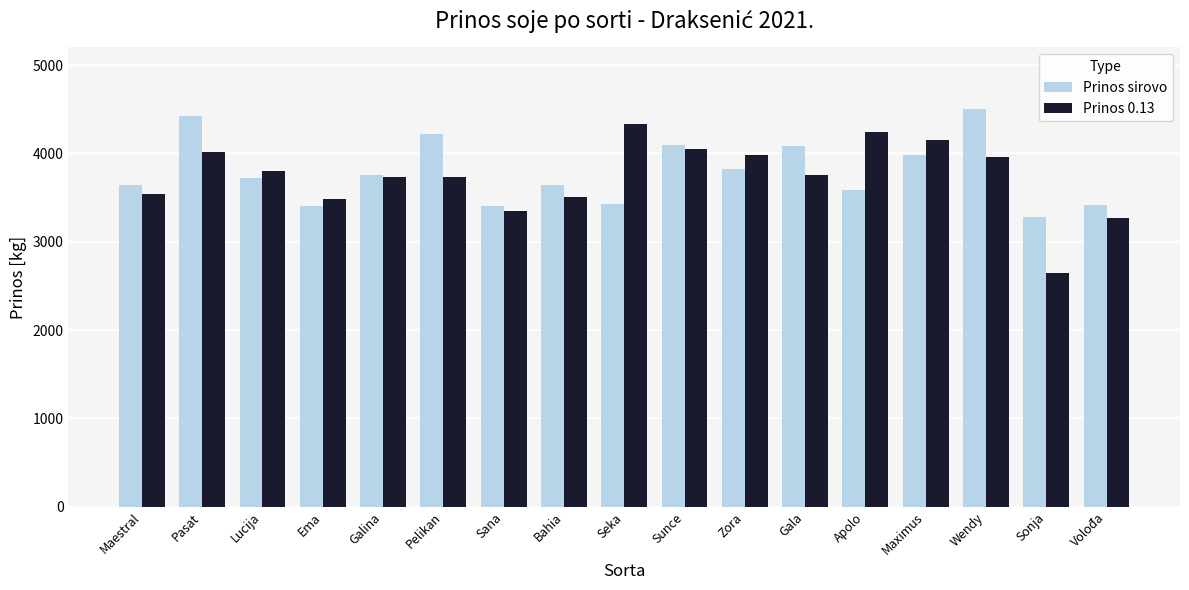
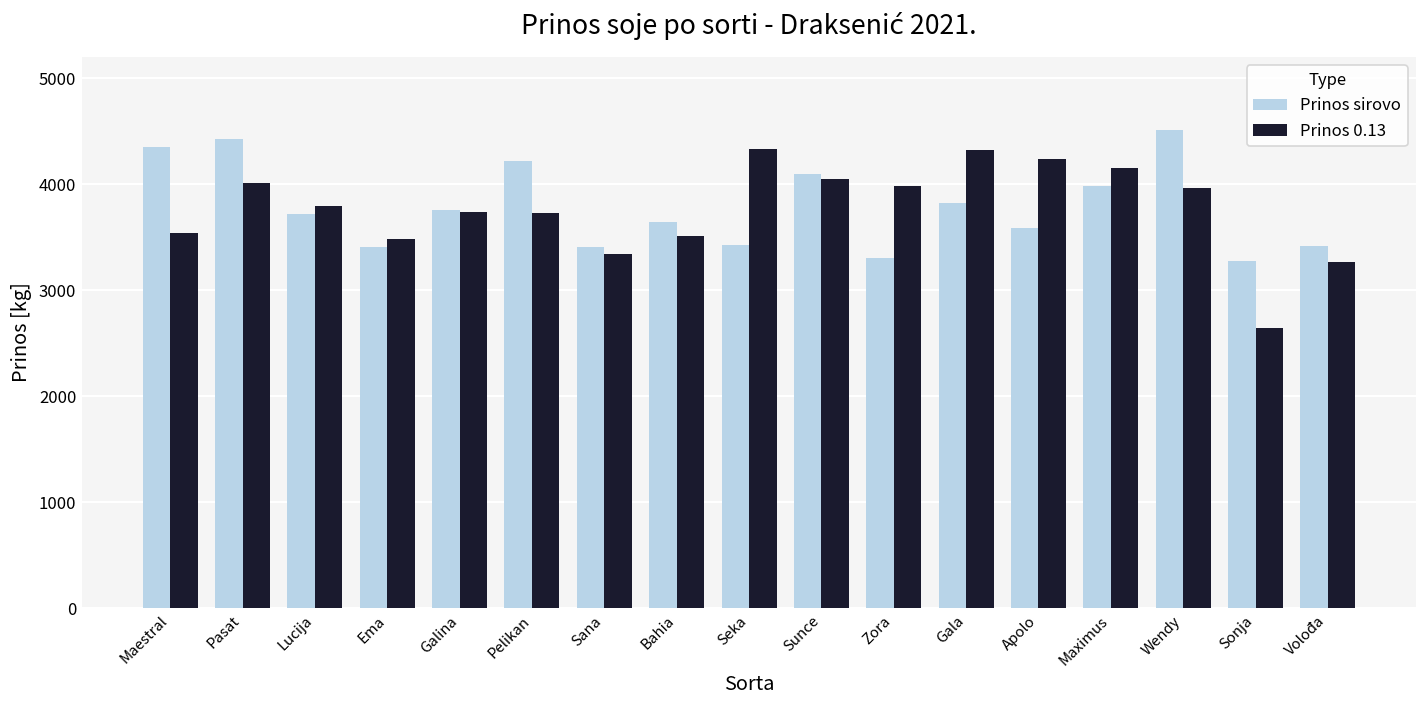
Prinos sirovo, Maestral: 3600 -> 4400
Prinos sirovo, Zora: 3800 -> 3300
Prinos sirovo, Gala: 4100 -> 3800
Prinos 0.13, Gala: 3800 -> 4300
